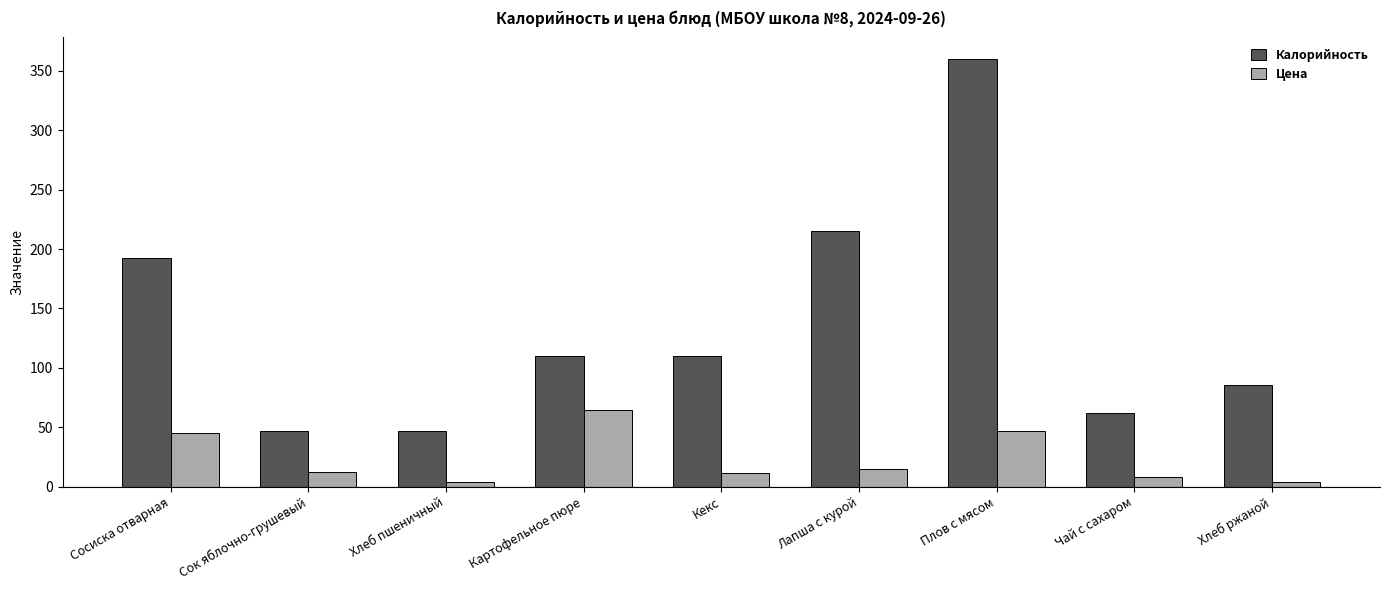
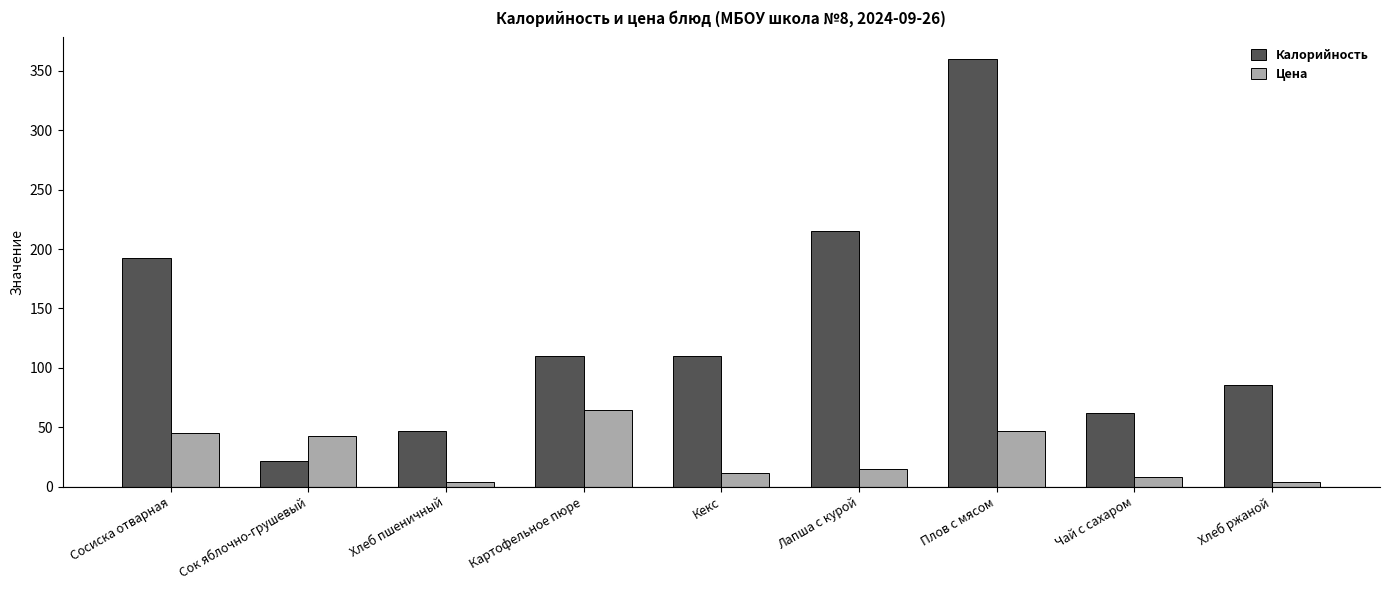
Калорийность, Сок яблочно-грушевый: 46 -> 21
Цена, Сок яблочно-грушевый: 12 -> 43
